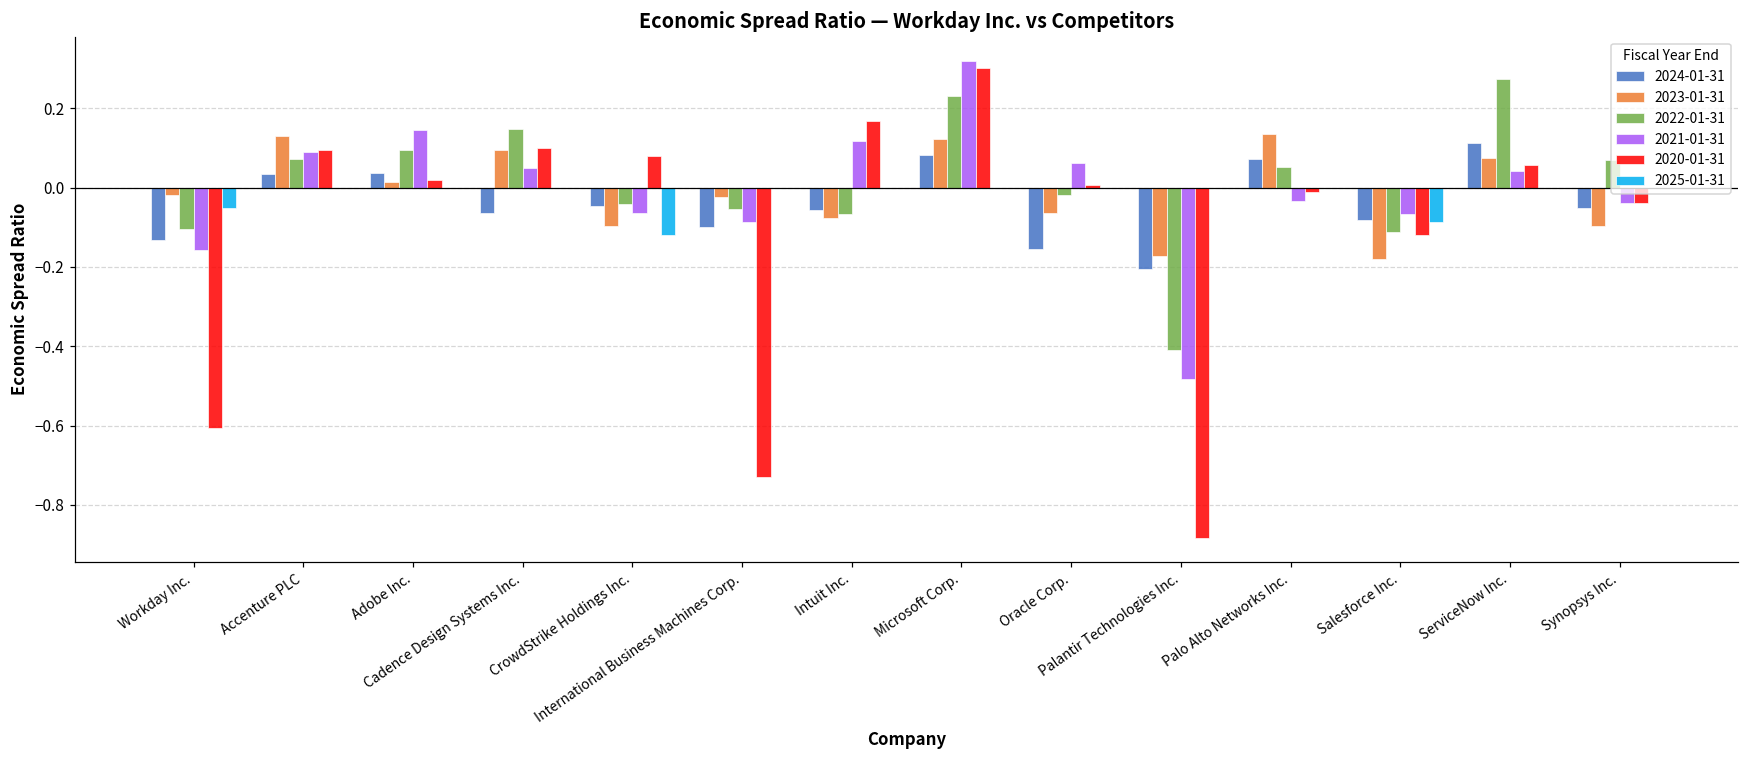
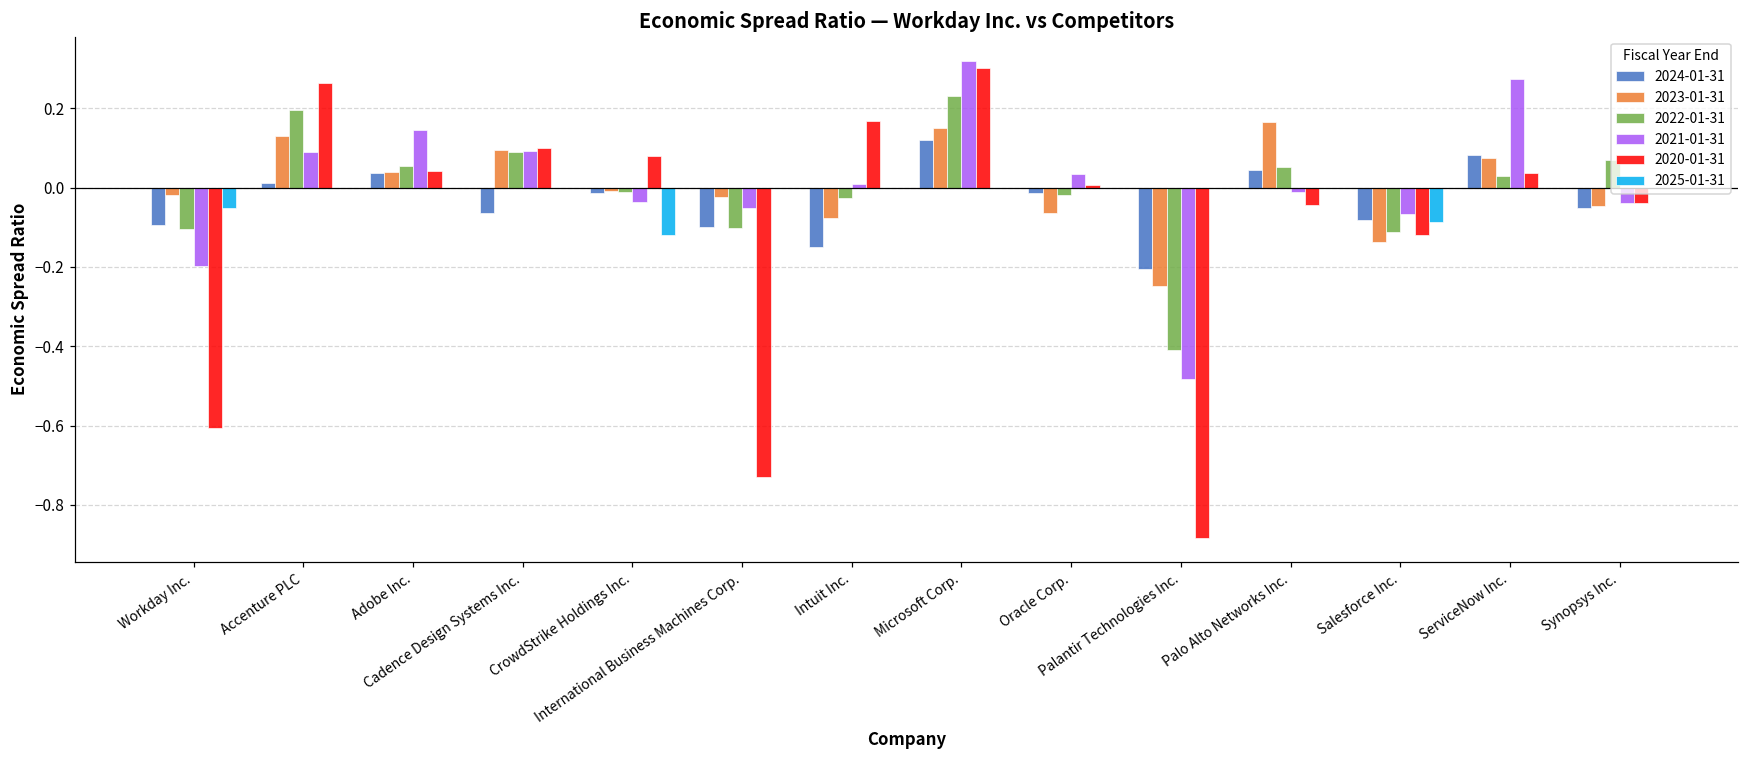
2024-01-31, Workday Inc.: -0.13 -> -0.09
2021-01-31, Workday Inc.: -0.16 -> -0.20
2024-01-31, Accenture PLC: 0.04 -> 0.01
2022-01-31, Accenture PLC: 0.07 -> 0.20
2020-01-31, Accenture PLC: 0.10 -> 0.26
2023-01-31, Adobe Inc.: 0.01 -> 0.04
2022-01-31, Adobe Inc.: 0.09 -> 0.05
2020-01-31, Adobe Inc.: 0.02 -> 0.04
2022-01-31, Cadence Design Systems Inc.: 0.15 -> 0.09
2021-01-31, Cadence Design Systems Inc.: 0.05 -> 0.09
2024-01-31, CrowdStrike Holdings Inc.: -0.05 -> -0.01
2023-01-31, CrowdStrike Holdings Inc.: -0.10 -> -0.01
2022-01-31, CrowdStrike Holdings Inc.: -0.04 -> -0.01
2021-01-31, CrowdStrike Holdings Inc.: -0.06 -> -0.04
2022-01-31, International Business Machines Corp.: -0.05 -> -0.10
2021-01-31, International Business Machines Corp.: -0.09 -> -0.05
2024-01-31, Intuit Inc.: -0.06 -> -0.15
2022-01-31, Intuit Inc.: -0.07 -> -0.03
2021-01-31, Intuit Inc.: 0.12 -> 0.01
2024-01-31, Microsoft Corp.: 0.08 -> 0.12
2023-01-31, Microsoft Corp.: 0.12 -> 0.15
2024-01-31, Oracle Corp.: -0.15 -> -0.01
2021-01-31, Oracle Corp.: 0.06 -> 0.04
2023-01-31, Palantir Technologies Inc.: -0.17 -> -0.25
2024-01-31, Palo Alto Networks Inc.: 0.07 -> 0.04
2023-01-31, Palo Alto Networks Inc.: 0.13 -> 0.16
2021-01-31, Palo Alto Networks Inc.: -0.03 -> -0.01
2020-01-31, Palo Alto Networks Inc.: -0.01 -> -0.04
2023-01-31, Salesforce Inc.: -0.18 -> -0.14
2024-01-31, ServiceNow Inc.: 0.11 -> 0.08
2022-01-31, ServiceNow Inc.: 0.27 -> 0.03
2021-01-31, ServiceNow Inc.: 0.04 -> 0.27
2020-01-31, ServiceNow Inc.: 0.06 -> 0.04
2023-01-31, Synopsys Inc.: -0.10 -> -0.05
